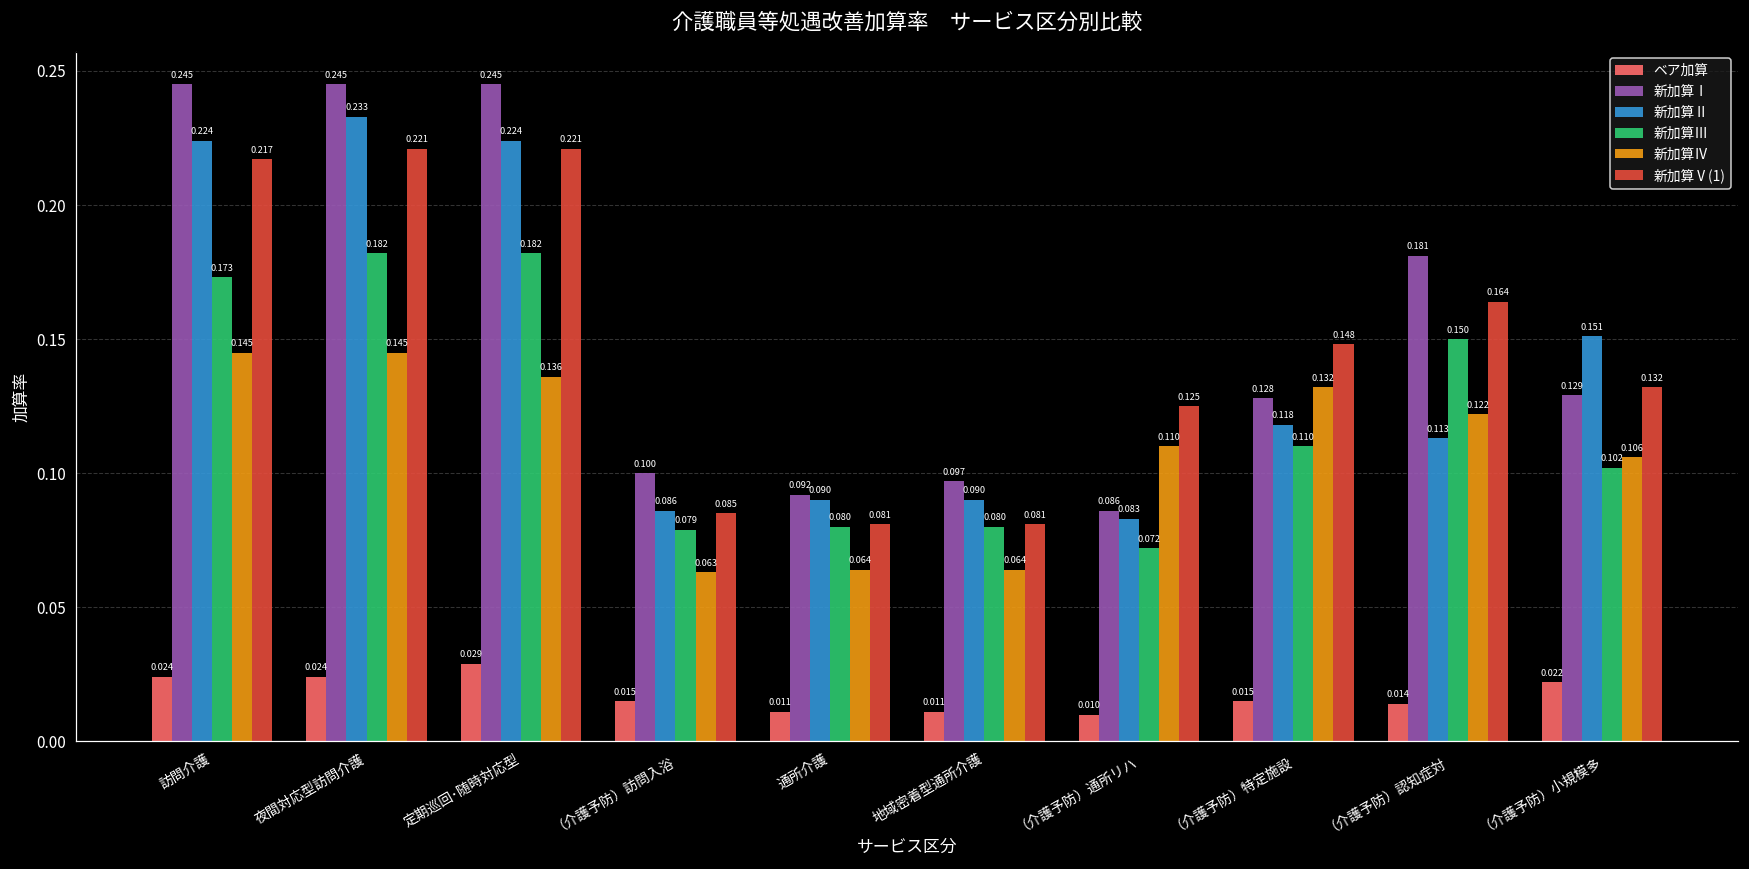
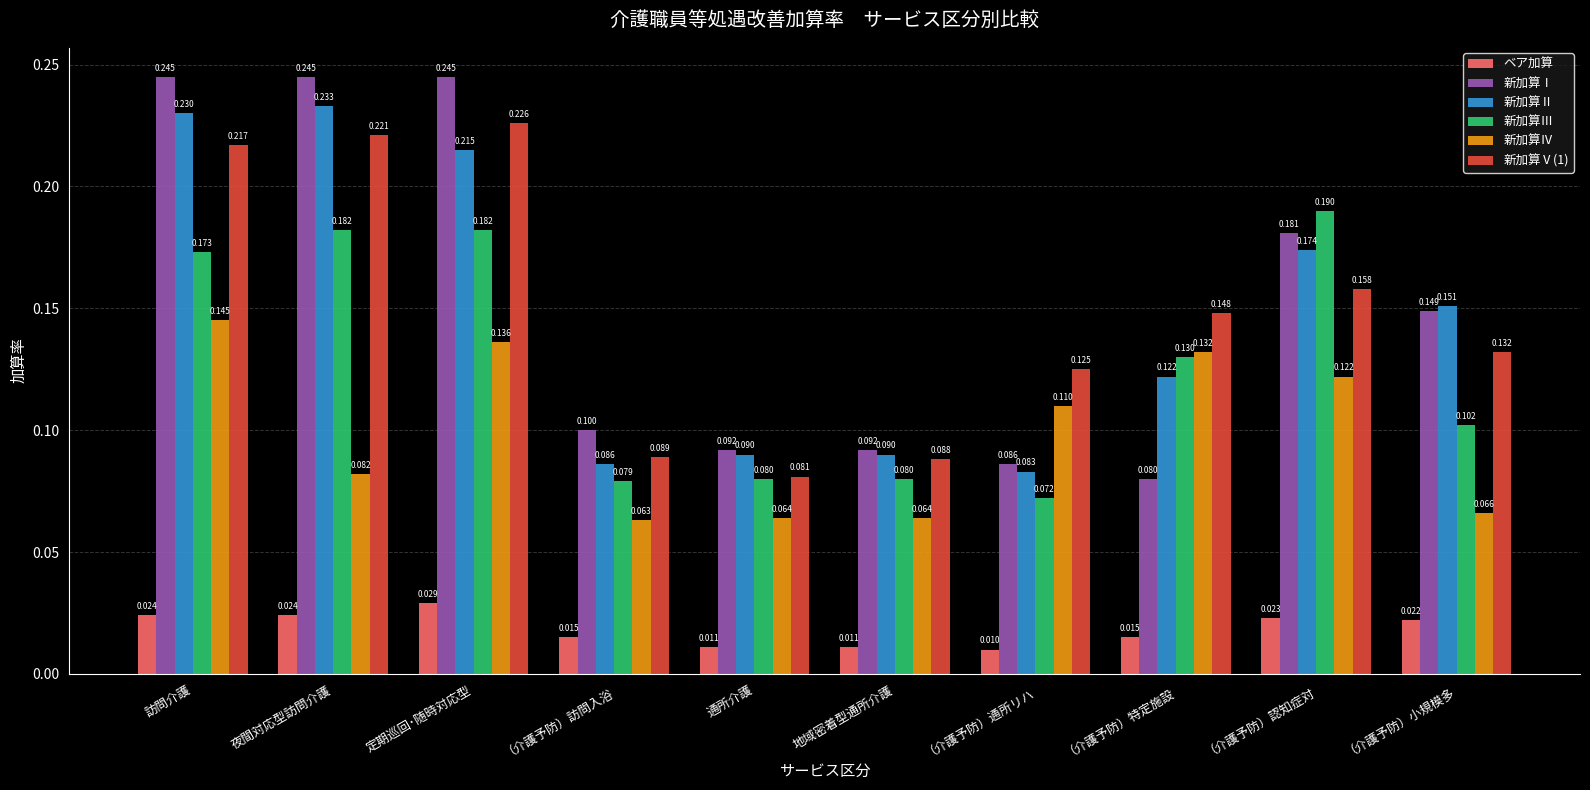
新加算Ⅱ, 訪問介護: 0.224 -> 0.230
新加算Ⅳ, 夜間対応型訪問介護: 0.145 -> 0.082
新加算Ⅱ, 定期巡回･随時対応型: 0.224 -> 0.215
新加算Ⅴ(1), 定期巡回･随時対応型: 0.221 -> 0.226
新加算Ⅴ(1), （介護予防）訪問入浴: 0.085 -> 0.089
新加算Ⅰ, 地域密着型通所介護: 0.097 -> 0.092
新加算Ⅴ(1), 地域密着型通所介護: 0.081 -> 0.088
新加算Ⅰ, （介護予防）特定施設: 0.128 -> 0.080
新加算Ⅱ, （介護予防）特定施設: 0.118 -> 0.122
新加算Ⅲ, （介護予防）特定施設: 0.110 -> 0.130
ベア加算, （介護予防）認知症対: 0.014 -> 0.023
新加算Ⅱ, （介護予防）認知症対: 0.113 -> 0.174
新加算Ⅲ, （介護予防）認知症対: 0.150 -> 0.190
新加算Ⅴ(1), （介護予防）認知症対: 0.164 -> 0.158
新加算Ⅰ, （介護予防）小規模多: 0.129 -> 0.149
新加算Ⅳ, （介護予防）小規模多: 0.106 -> 0.066
